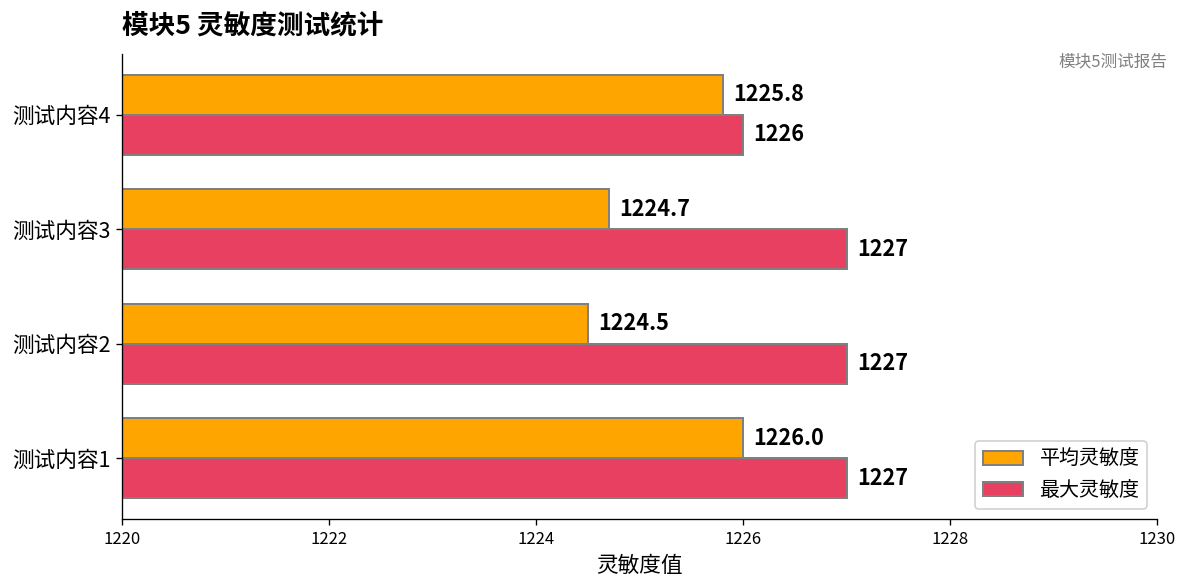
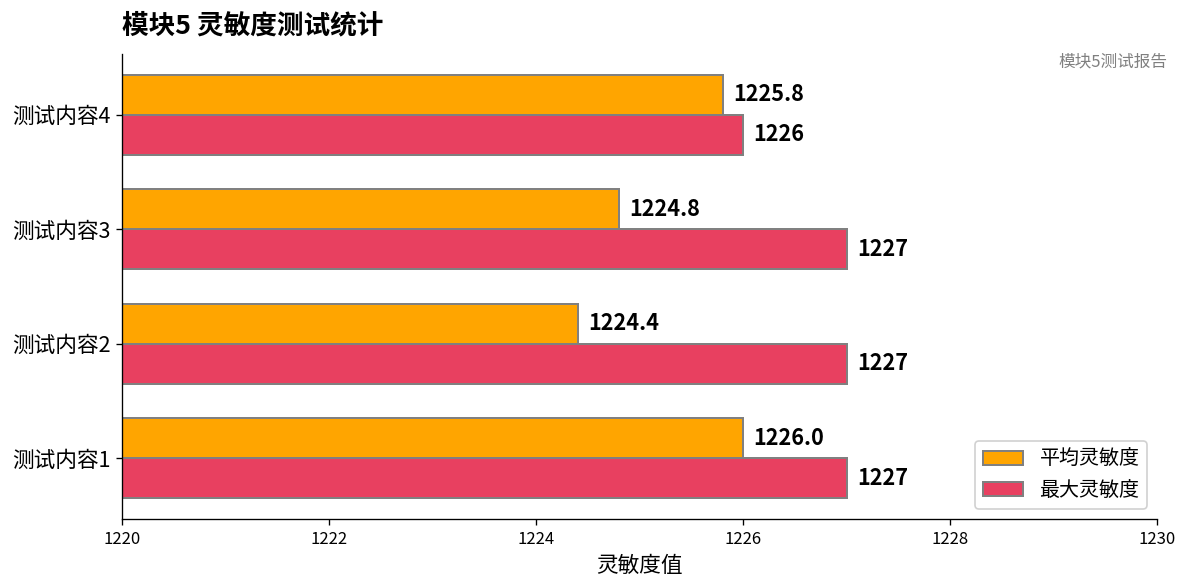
平均灵敏度, 测试内容3: 1224.7 -> 1224.8
平均灵敏度, 测试内容2: 1224.5 -> 1224.4
